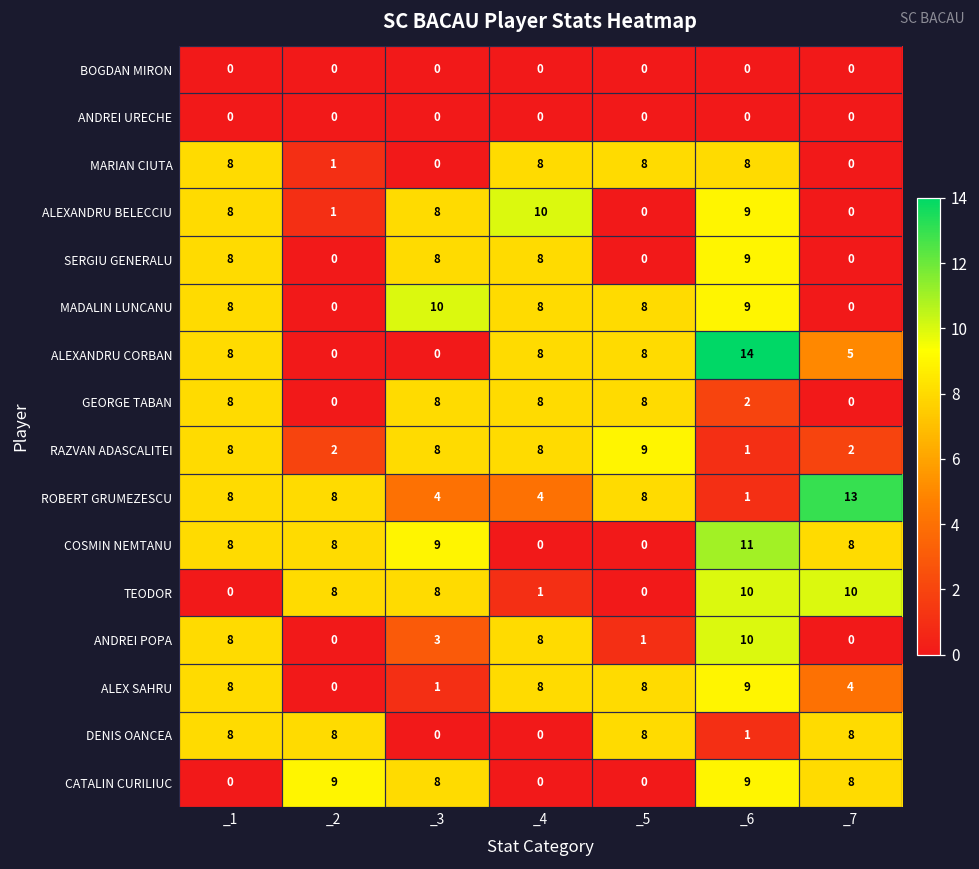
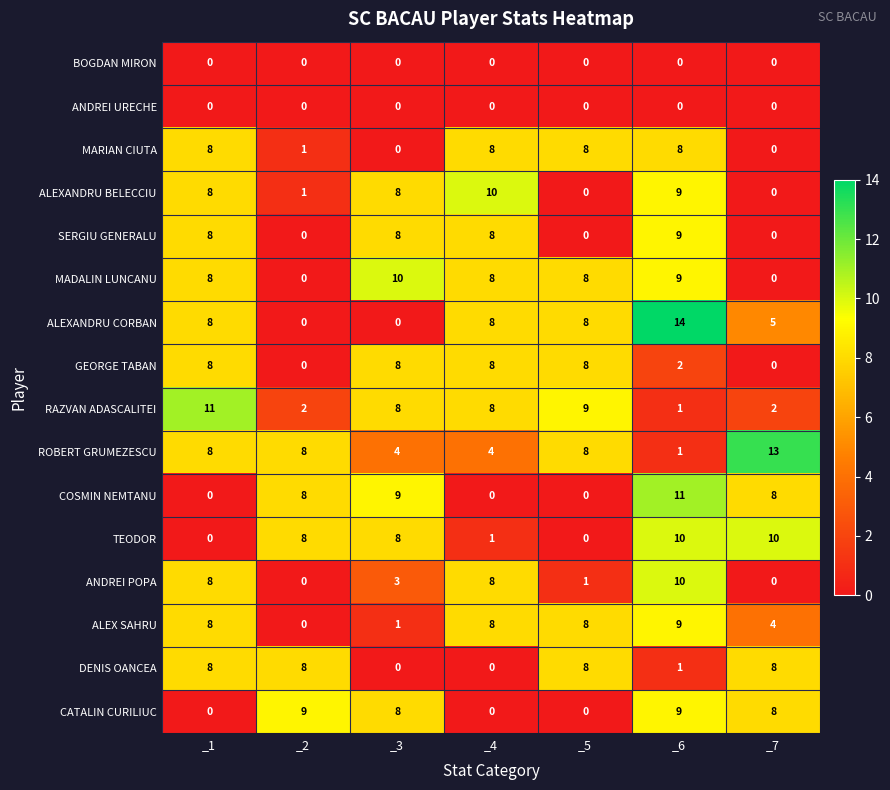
RAZVAN ADASCALITEI, _1: 8 -> 11
COSMIN NEMTANU, _1: 8 -> 0
